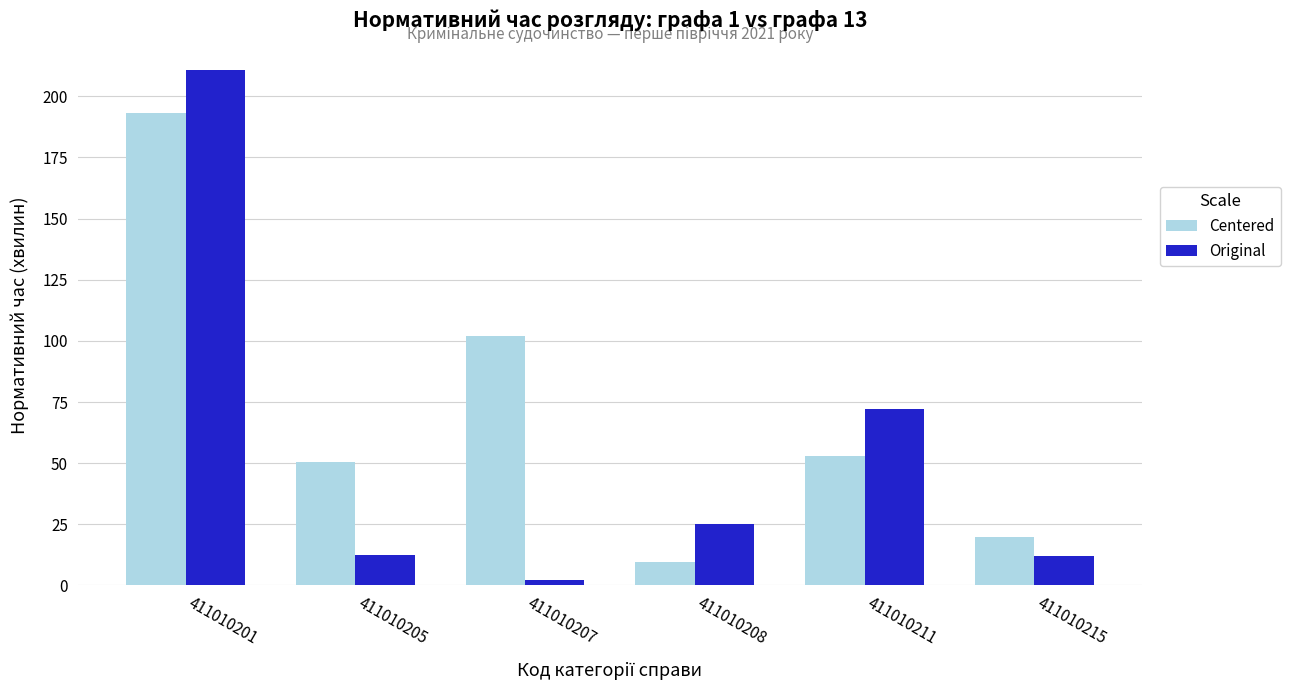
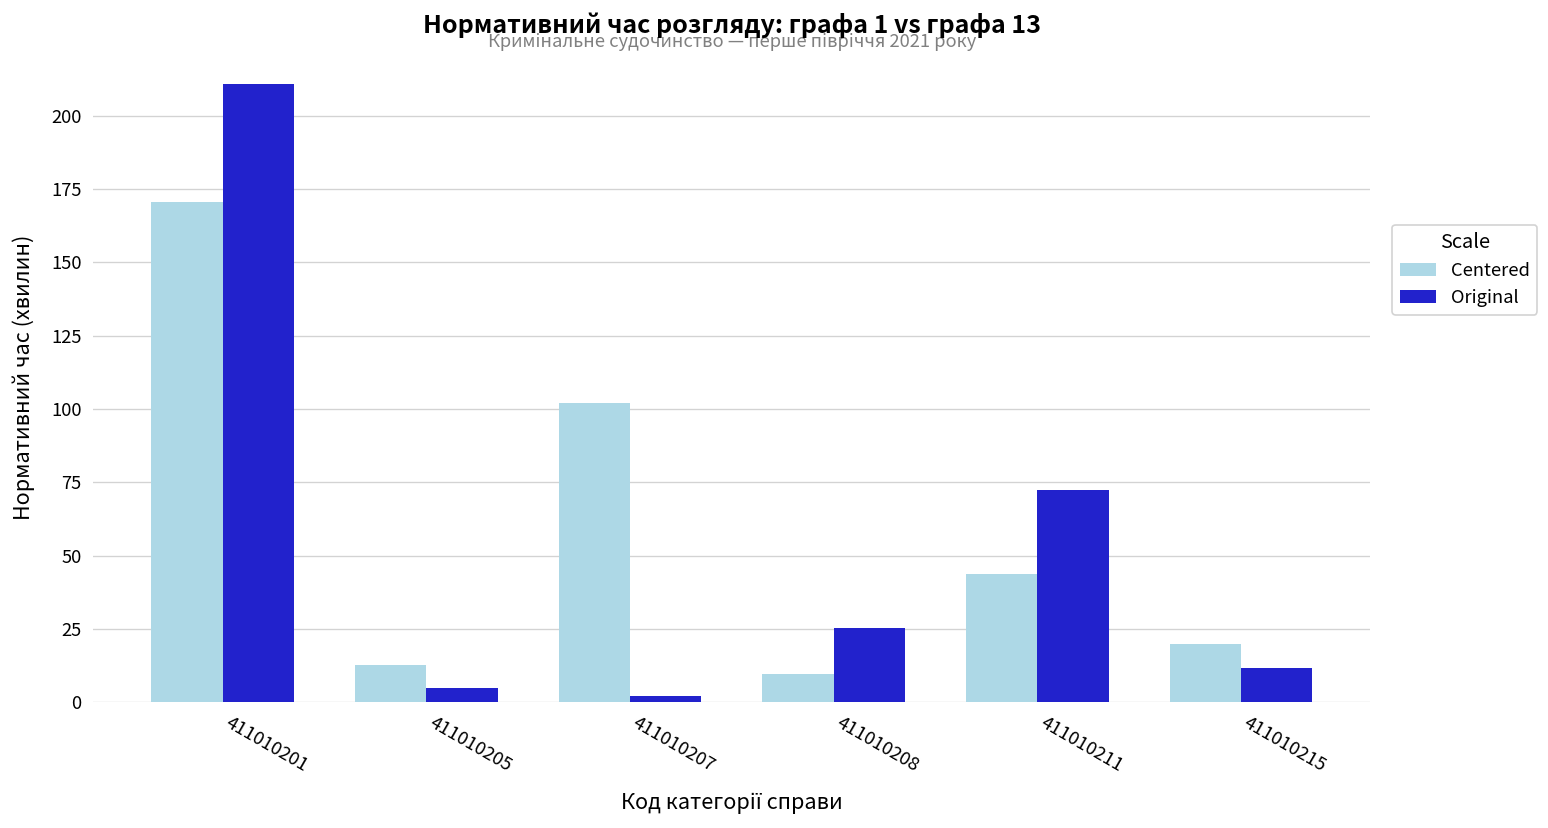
Centered, 411010201: 193 -> 170
Centered, 411010205: 51 -> 13
Original, 411010205: 13 -> 5
Centered, 411010211: 53 -> 44
